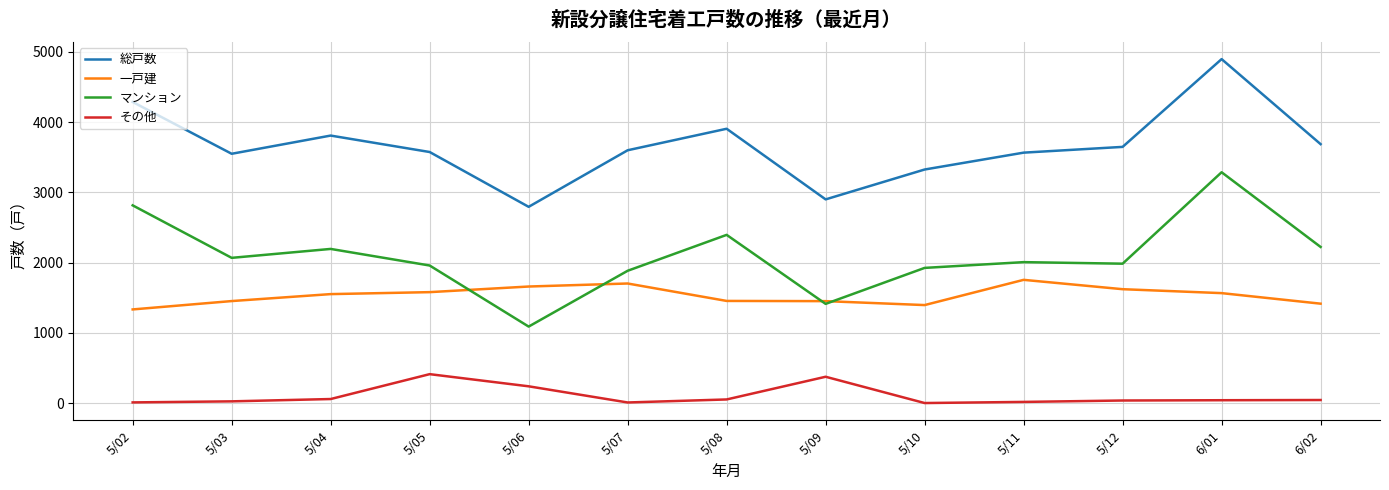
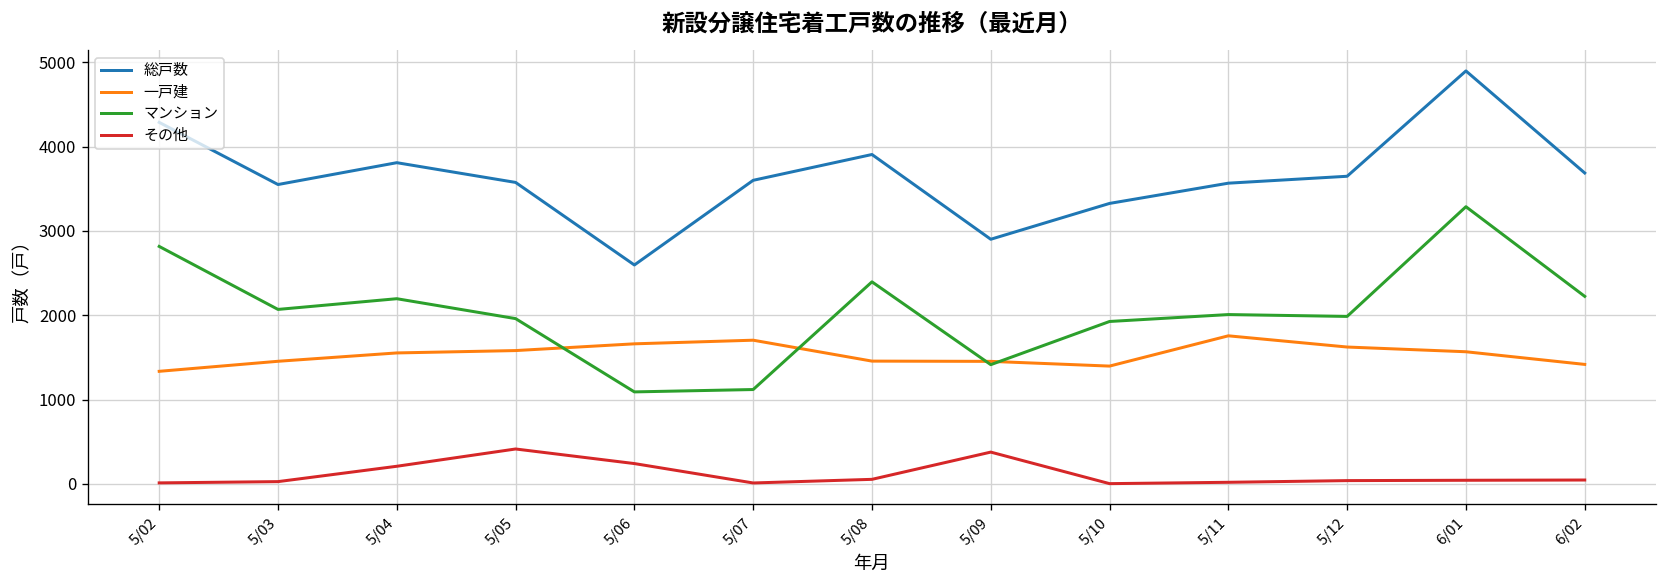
その他, 5/04: 100 -> 200
総戸数, 5/06: 2800 -> 2600
マンション, 5/07: 1900 -> 1100
